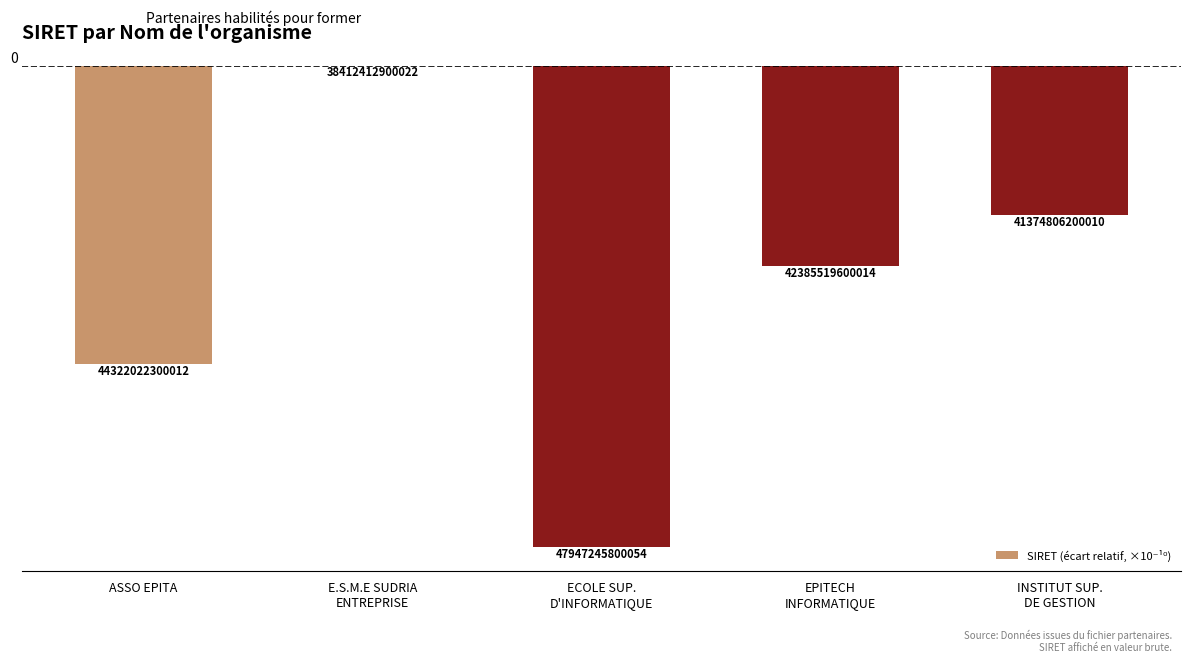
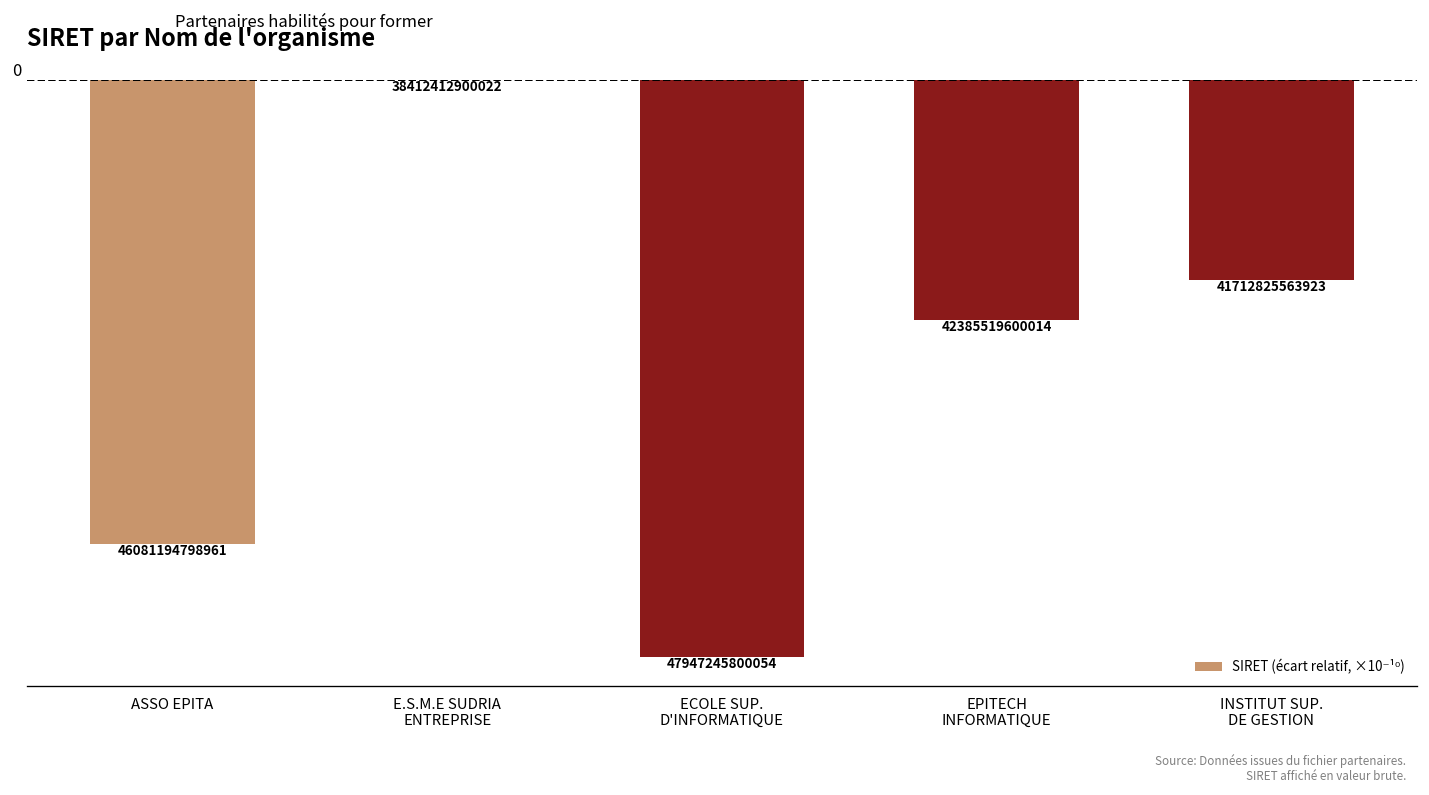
ASSO EPITA: 44322022300012 -> 46081194798961
INSTITUT SUP. DE GESTION: 41374806200010 -> 41712825563923
